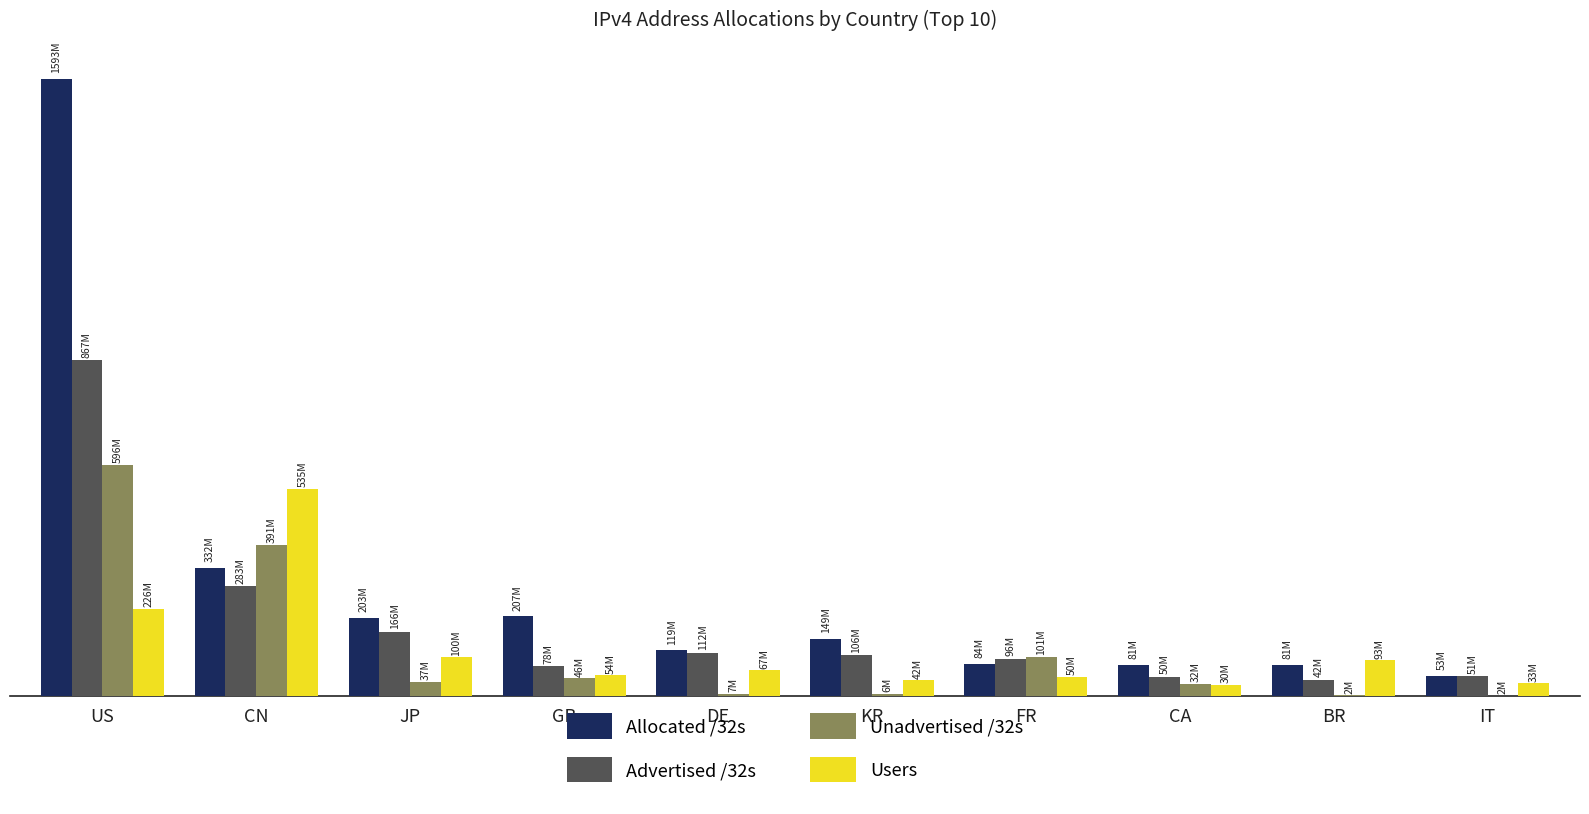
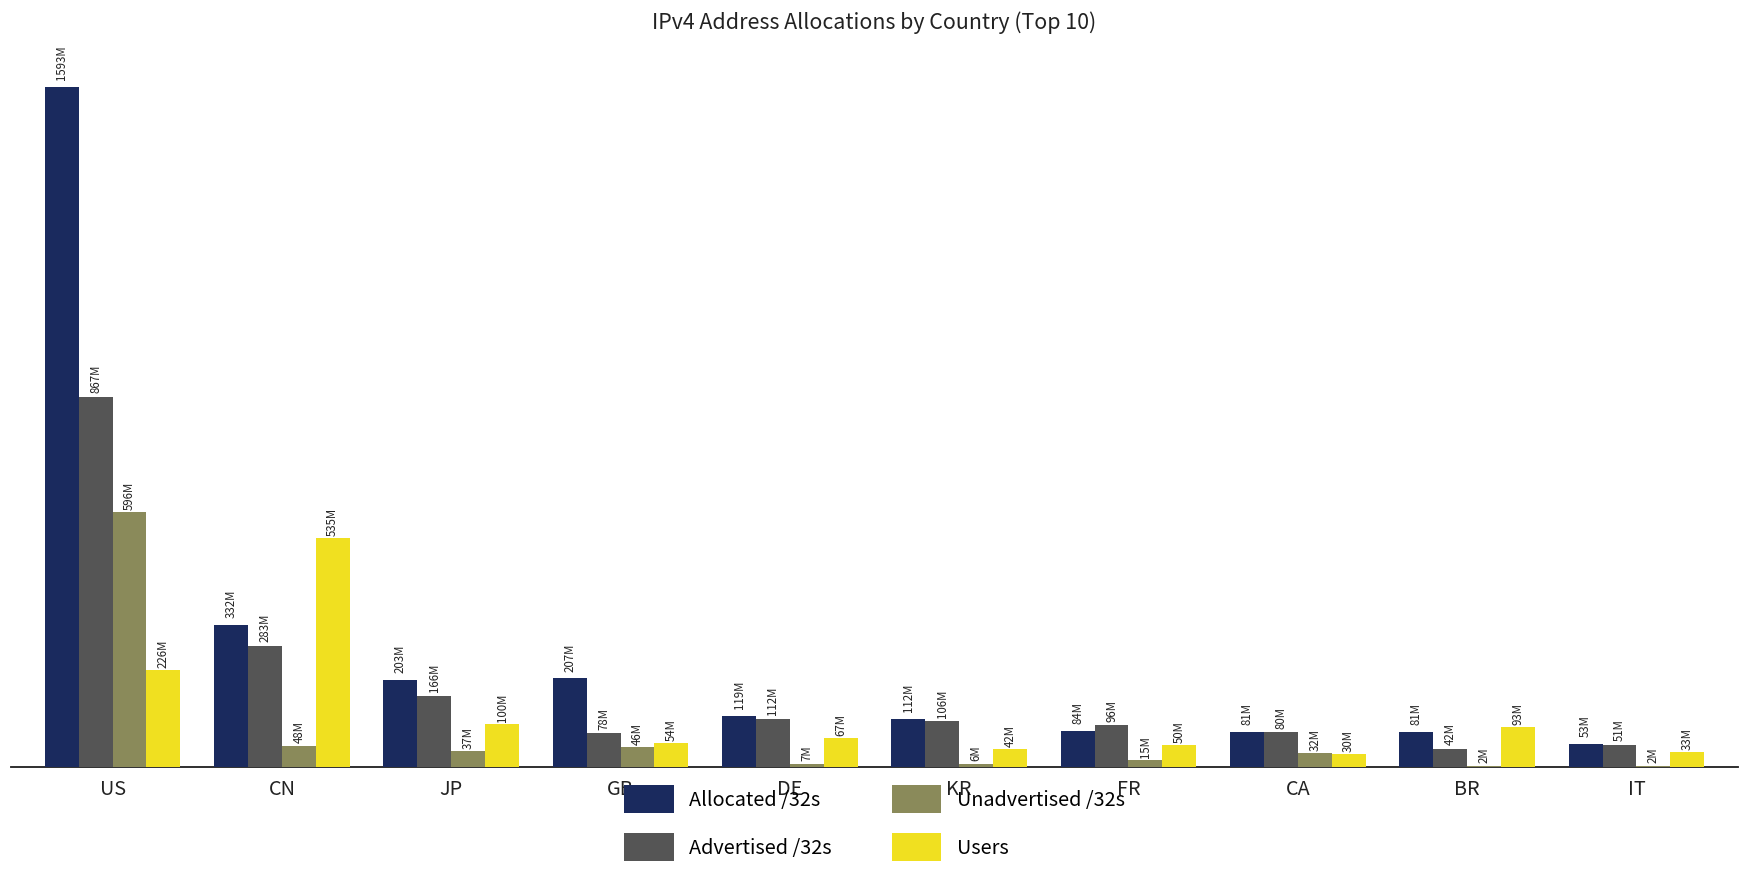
Unadvertised /32s, CN: 391M -> 48M
Allocated /32s, KR: 149M -> 112M
Unadvertised /32s, FR: 101M -> 15M
Advertised /32s, CA: 50M -> 80M
